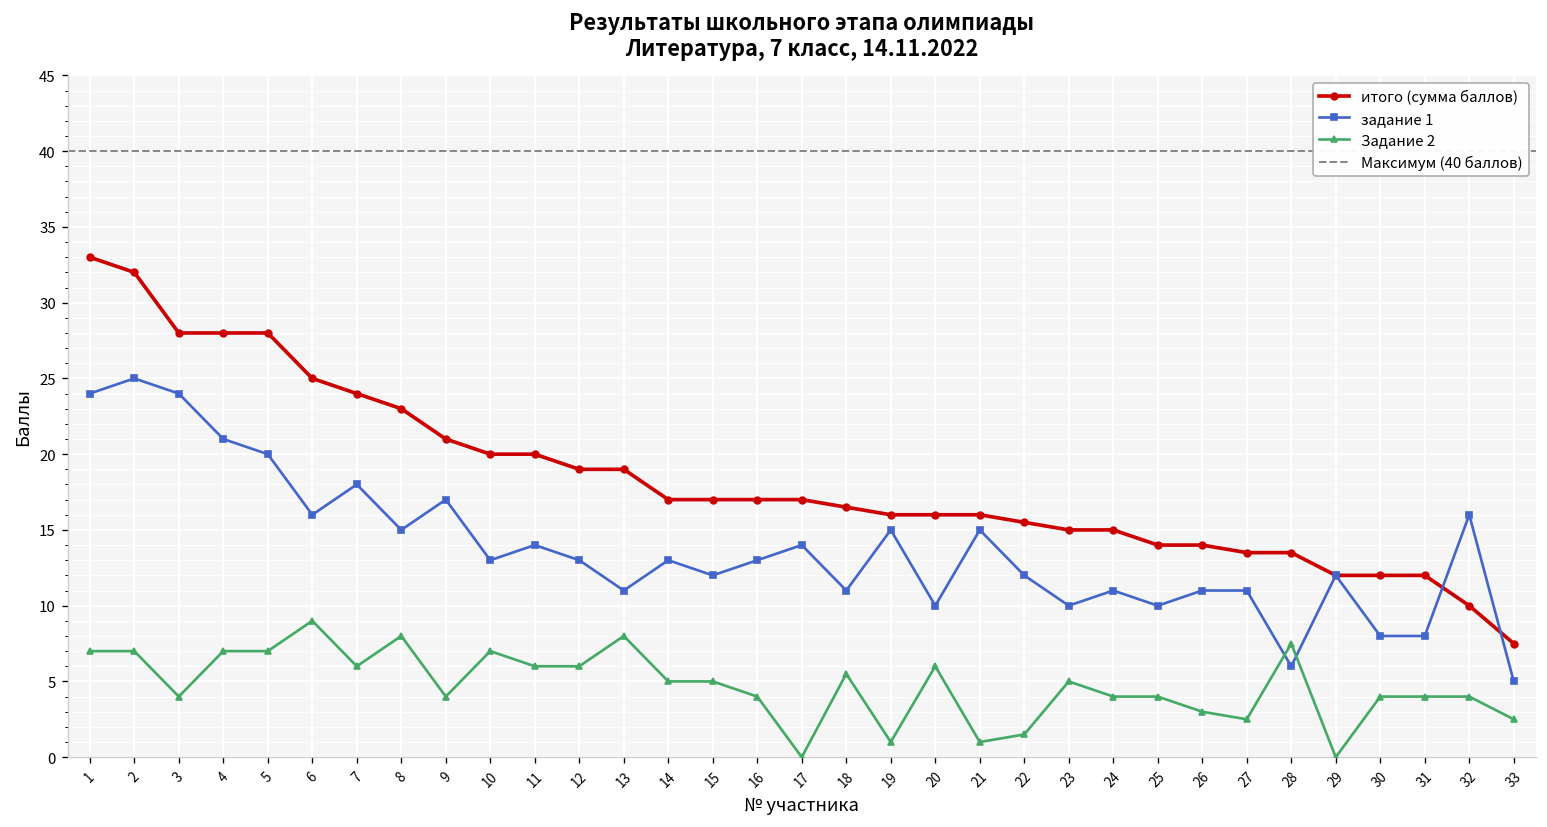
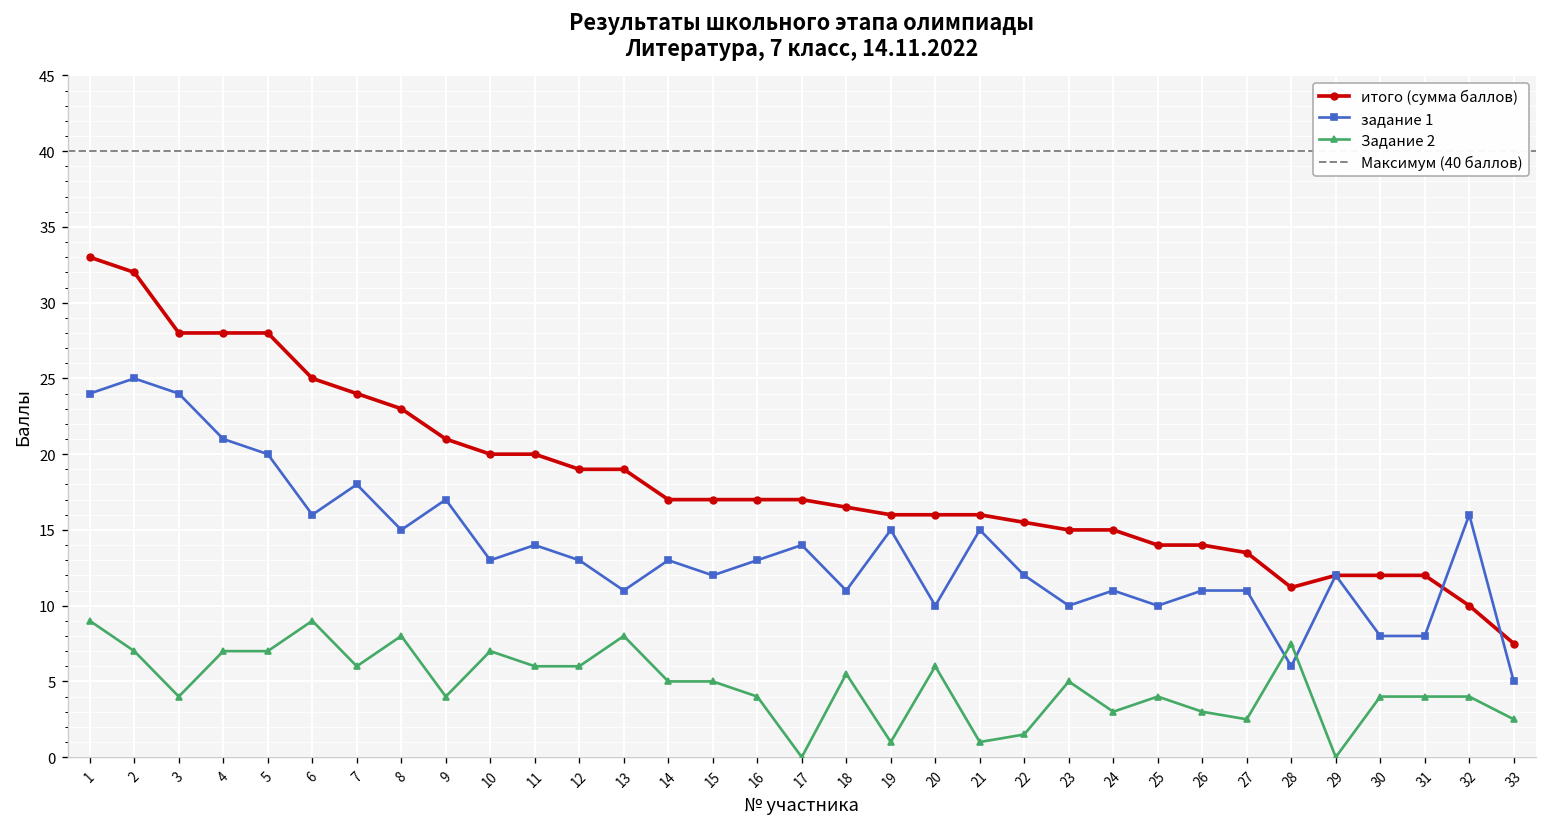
Задание 2, 1: 7 -> 9
Задание 2, 24: 4 -> 3
итого (сумма баллов), 28: 13.5 -> 11.2
